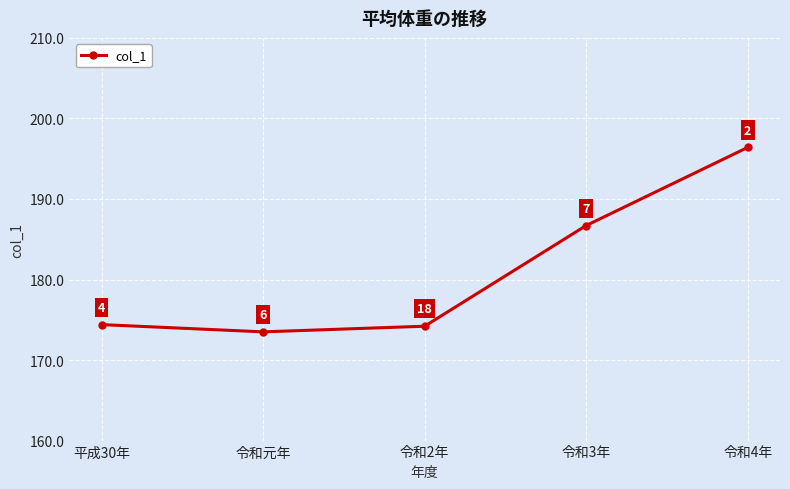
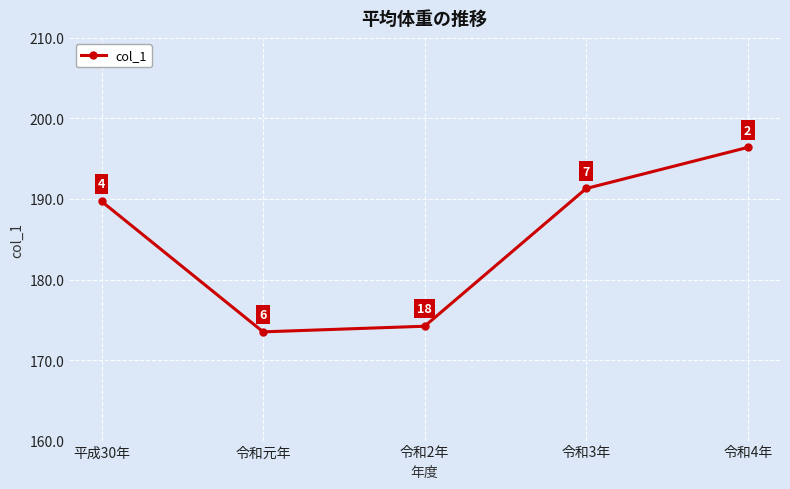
平成30年: 174 -> 190
令和3年: 187 -> 191
